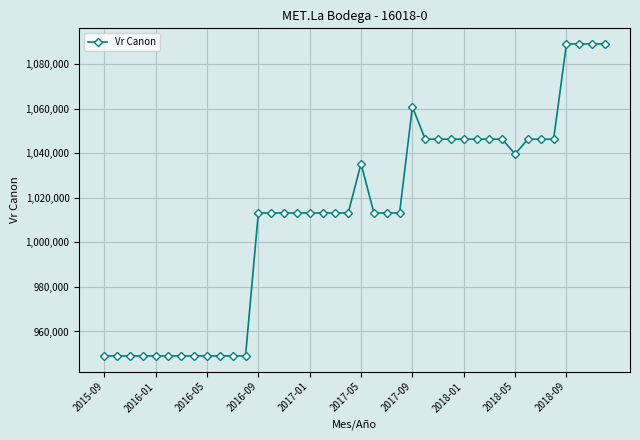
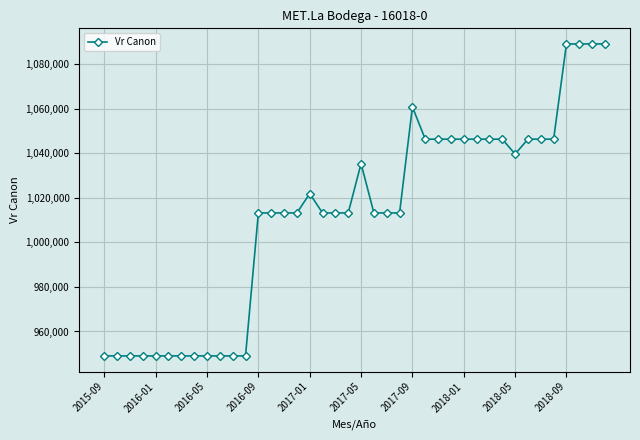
2017-01: 1,013,000 -> 1,022,000
